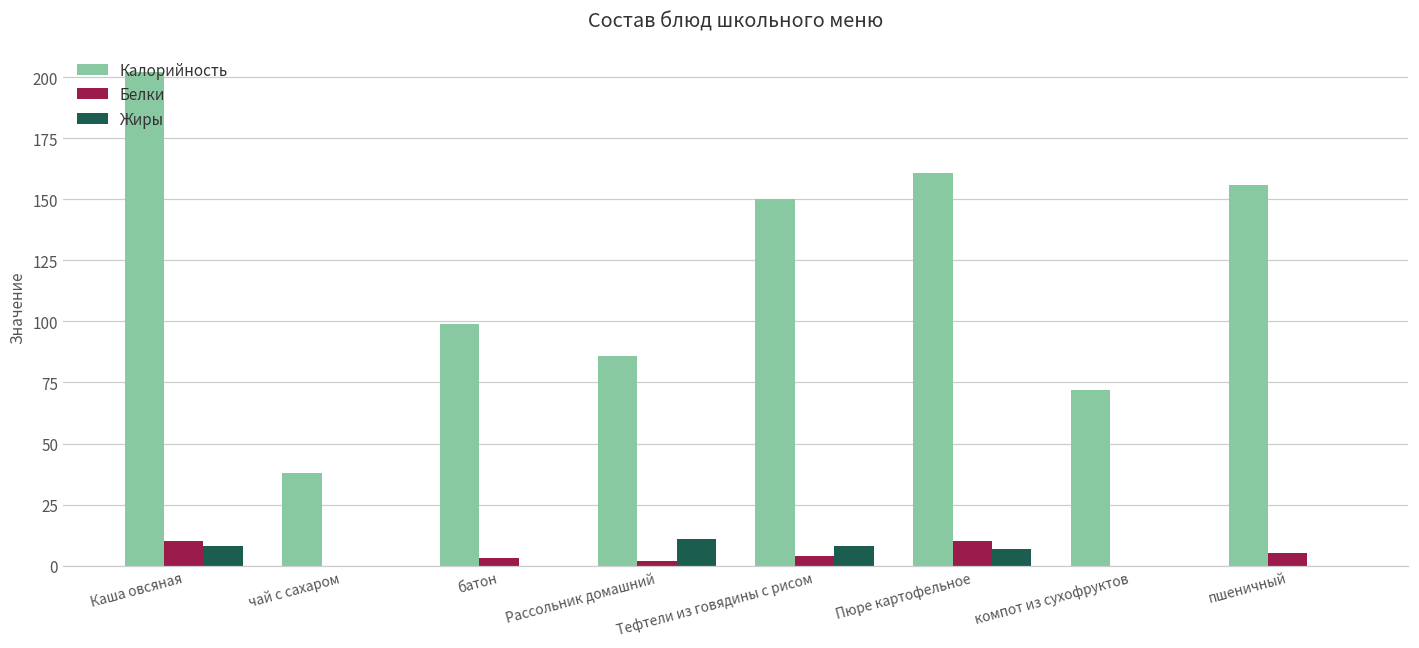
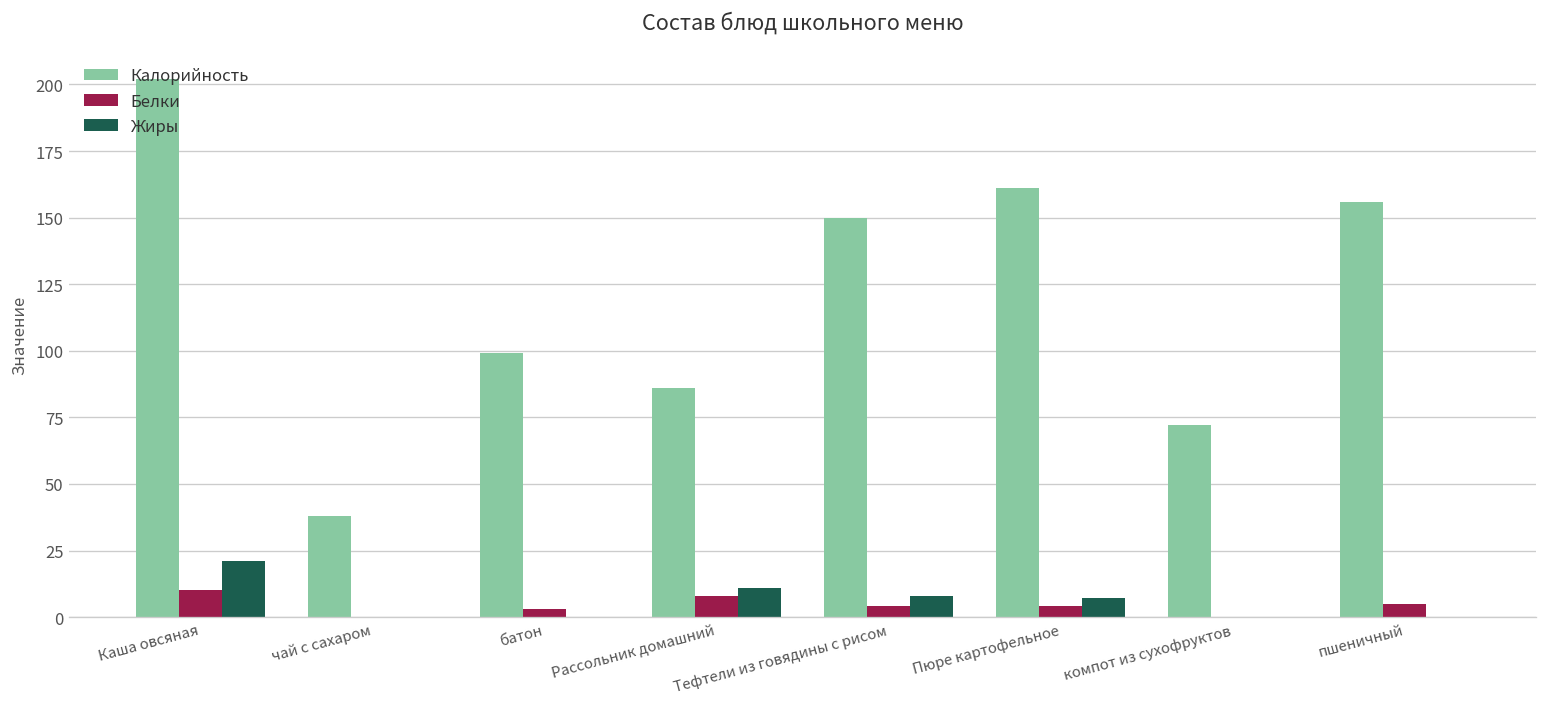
Жиры, Каша овсяная: 8 -> 21
Белки, Рассольник домашний: 2 -> 8
Белки, Пюре картофельное: 10 -> 4
